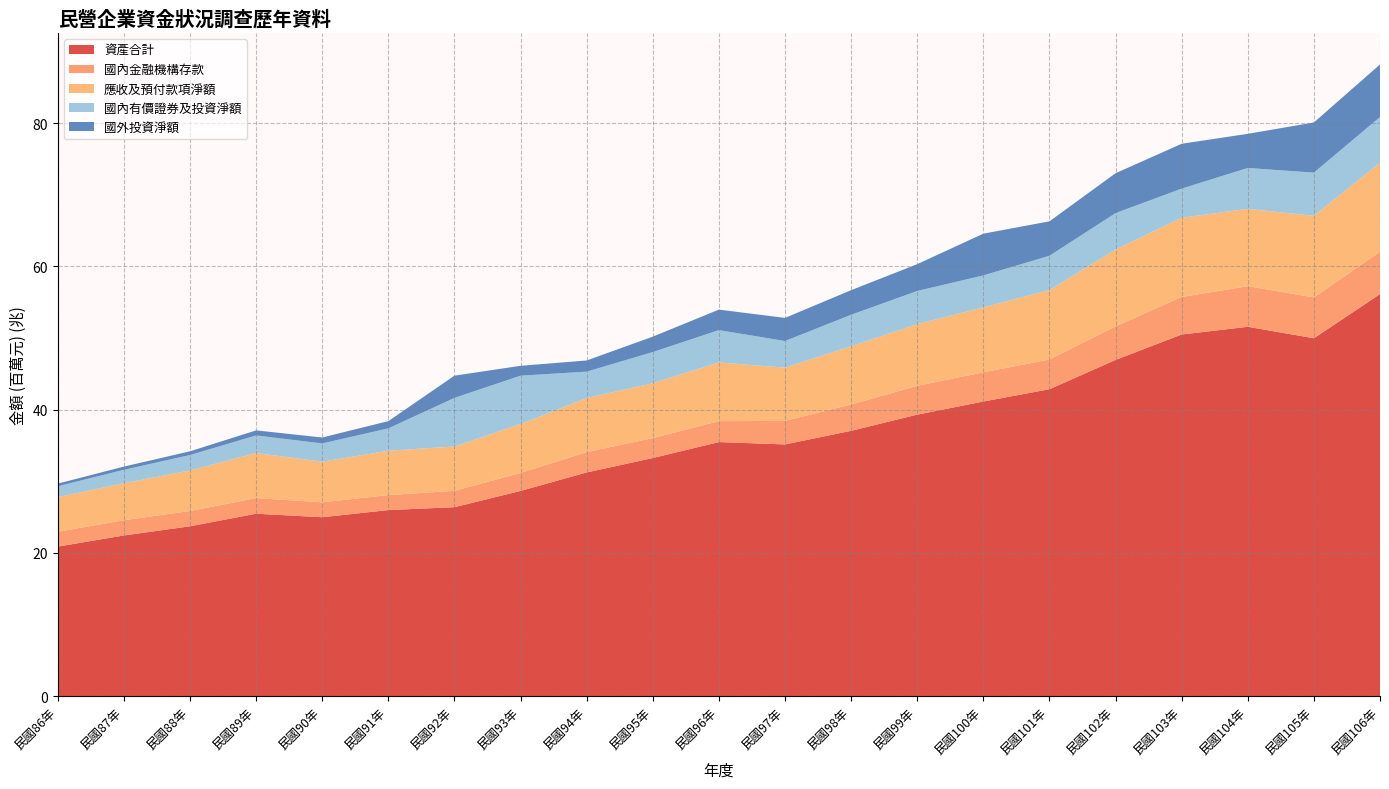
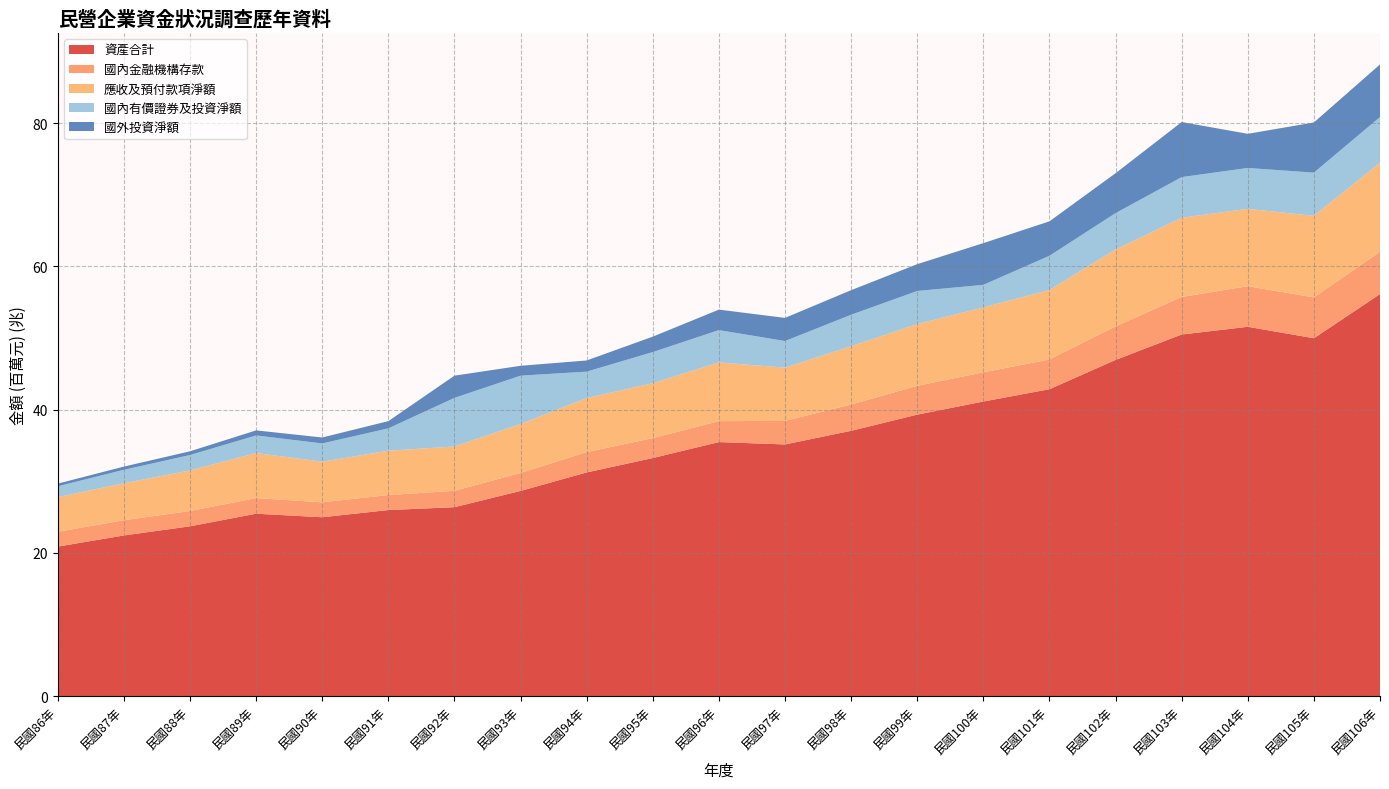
國內有價證券及投資淨額, 民國100年: 4 -> 3
國內有價證券及投資淨額, 民國103年: 4 -> 6
國外投資淨額, 民國103年: 6 -> 8
